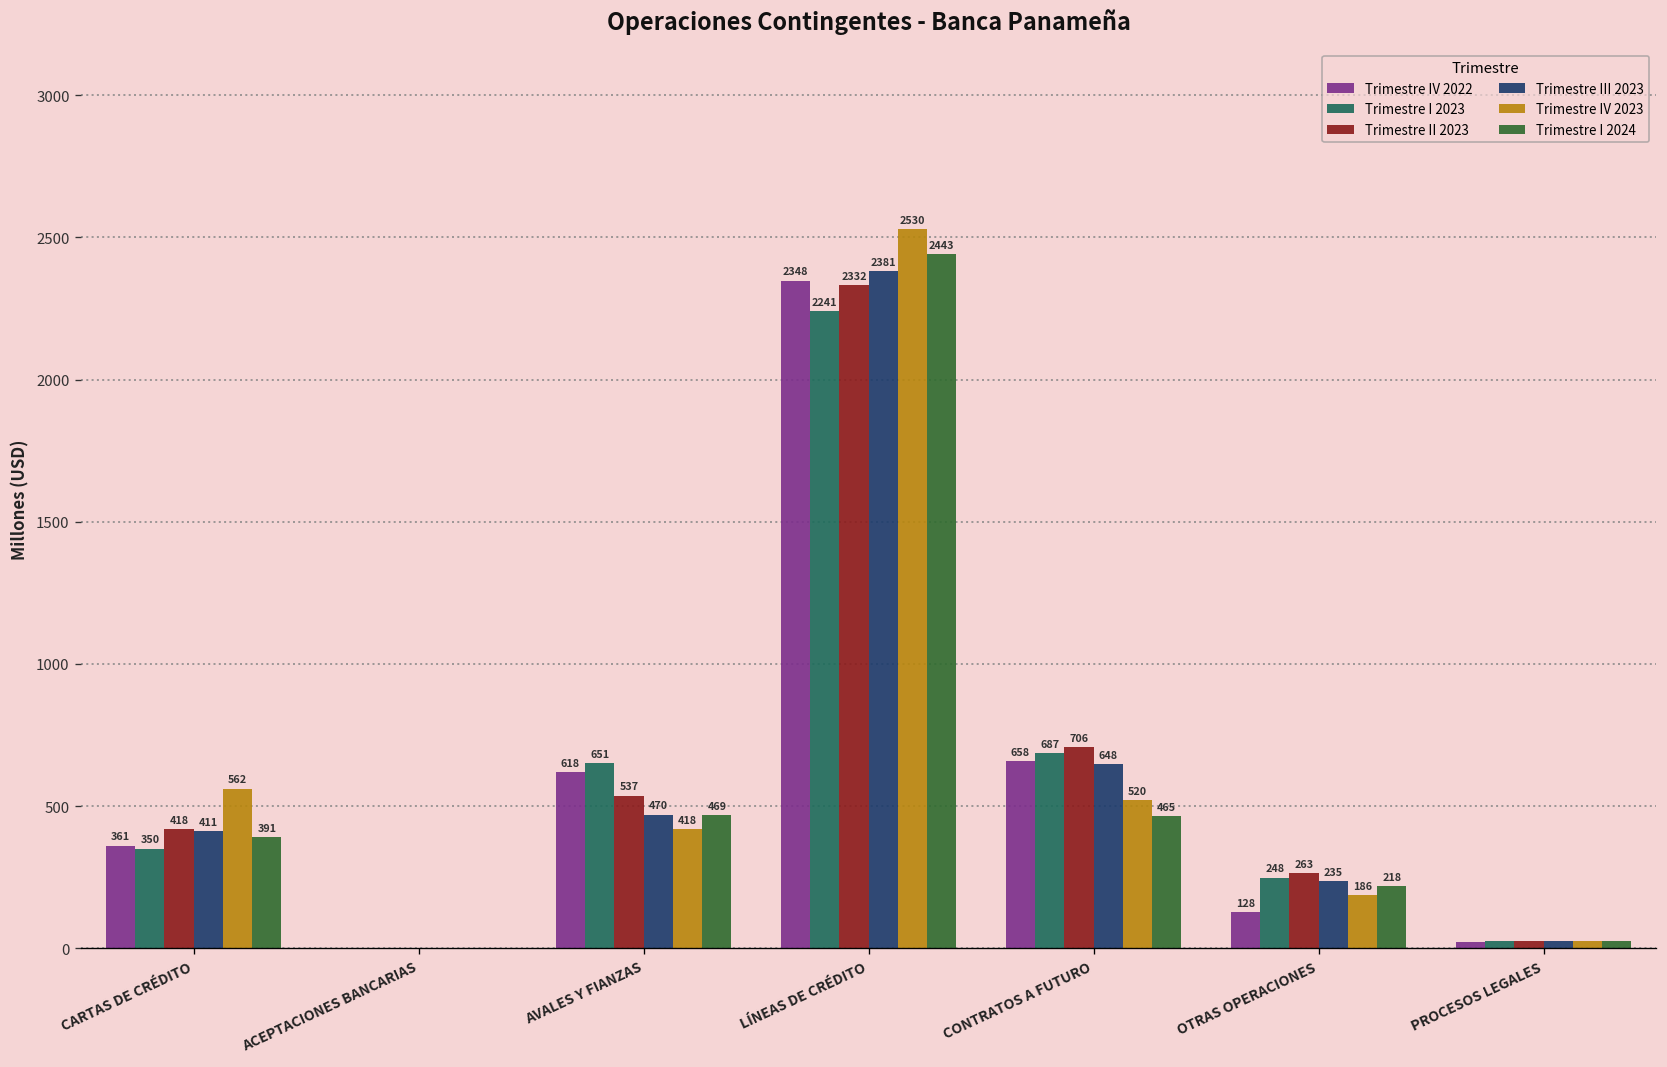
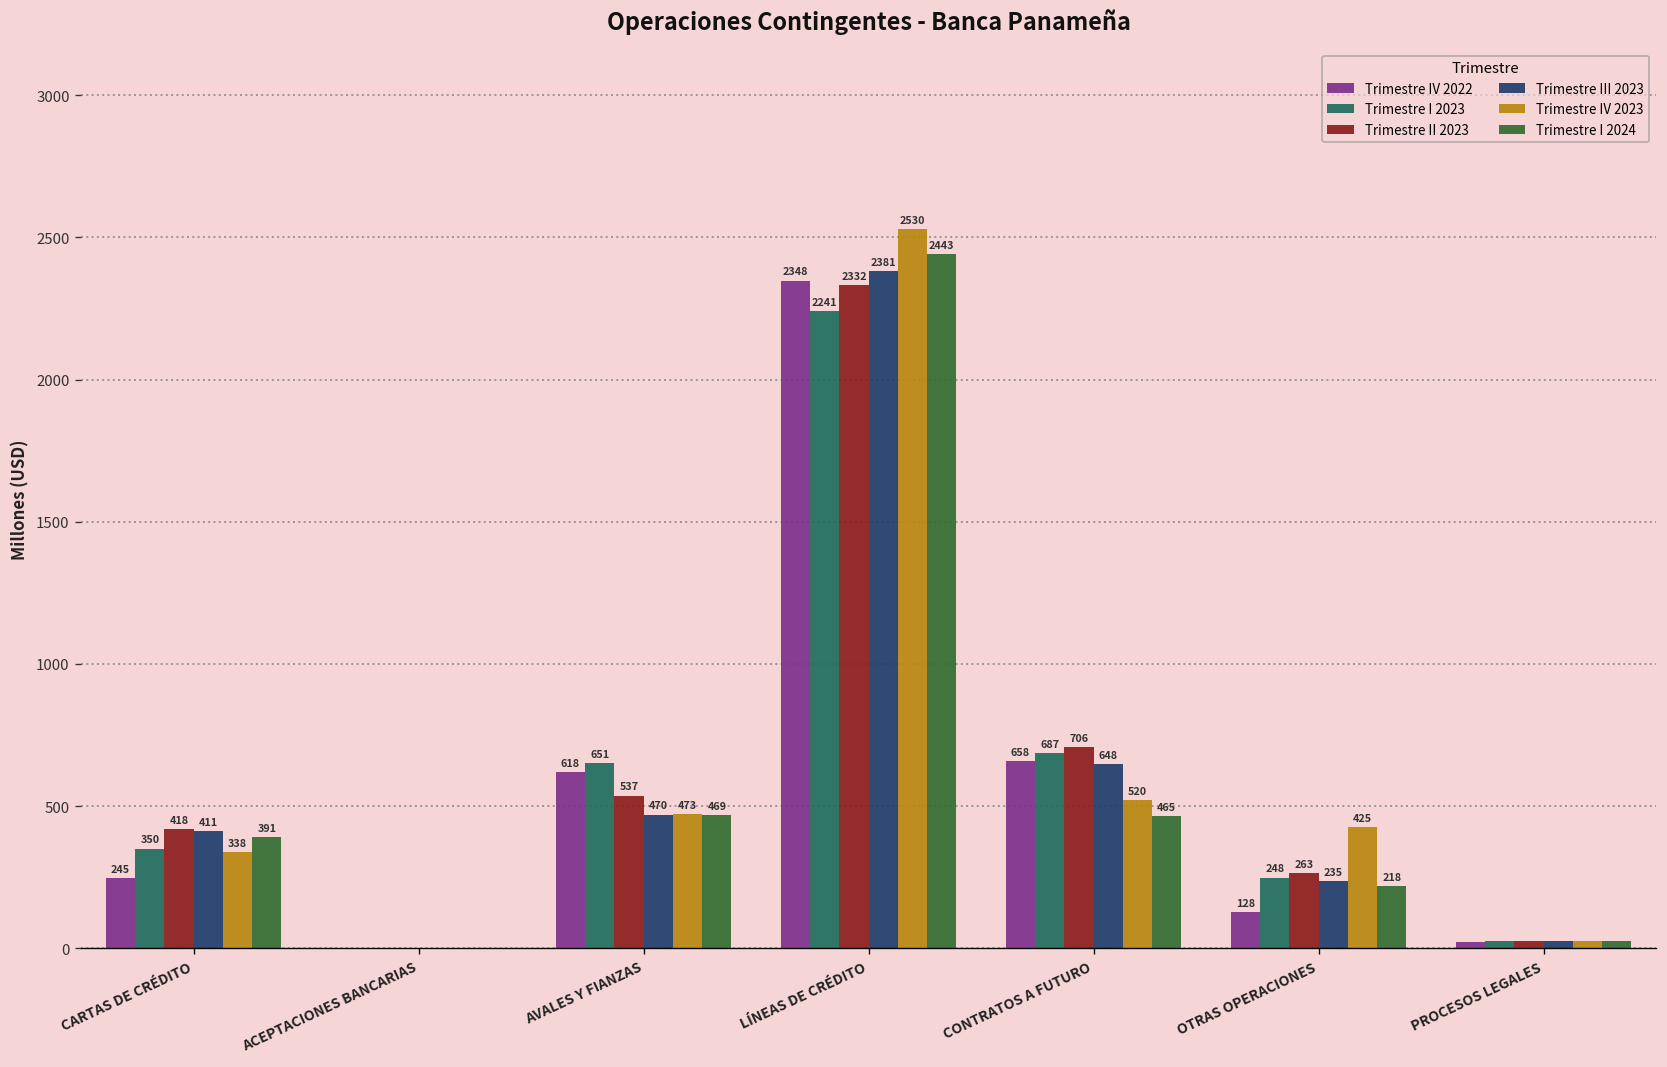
Trimestre IV 2022, CARTAS DE CRÉDITO: 361 -> 245
Trimestre IV 2023, CARTAS DE CRÉDITO: 562 -> 338
Trimestre IV 2023, AVALES Y FIANZAS: 418 -> 473
Trimestre IV 2023, OTRAS OPERACIONES: 186 -> 425
